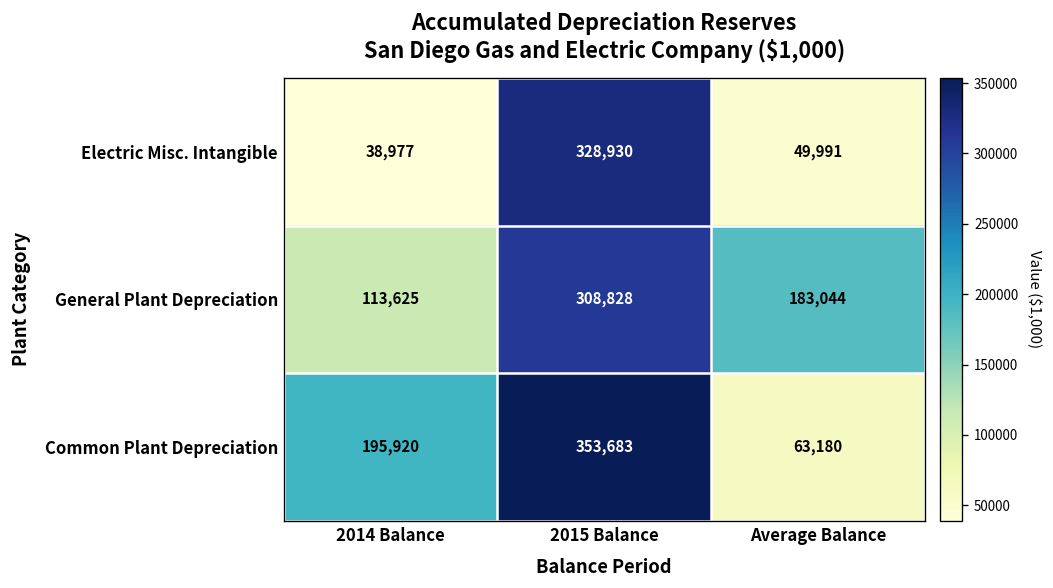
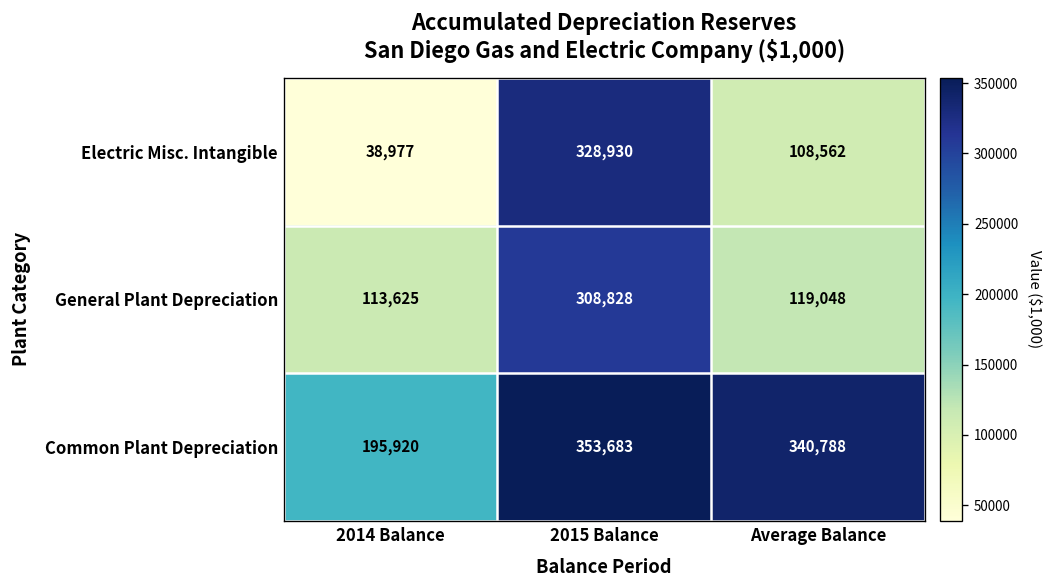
Electric Misc. Intangible, Average Balance: 49,991 -> 108,562
General Plant Depreciation, Average Balance: 183,044 -> 119,048
Common Plant Depreciation, Average Balance: 63,180 -> 340,788
